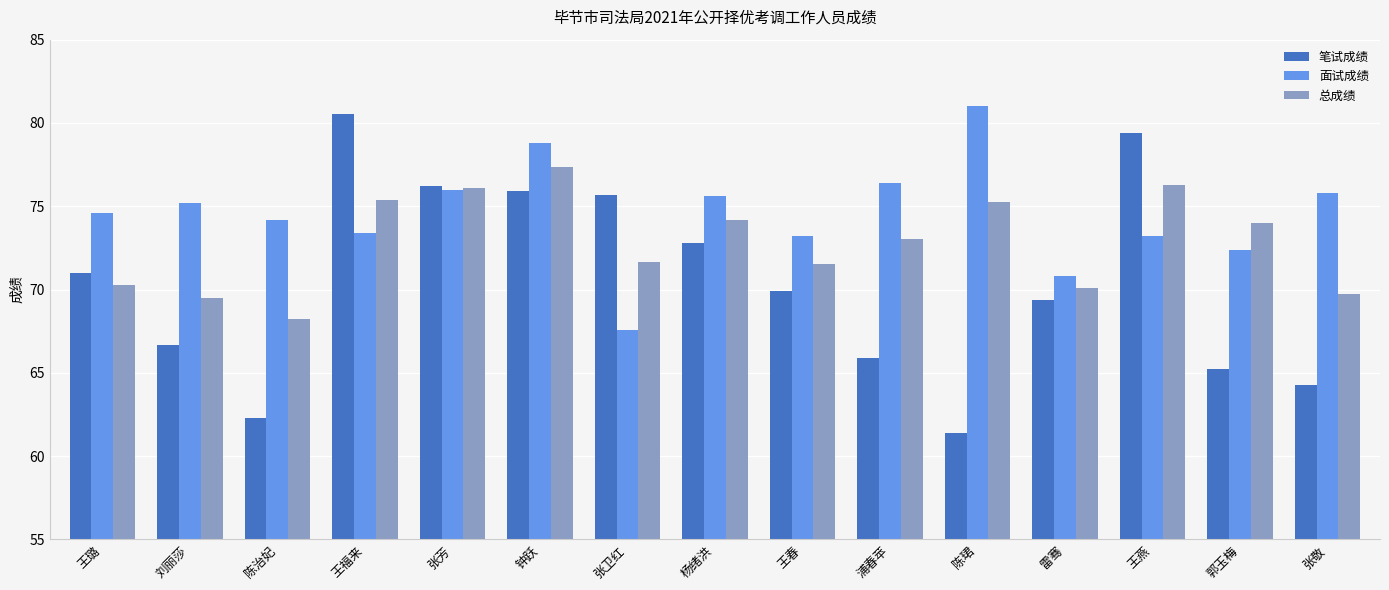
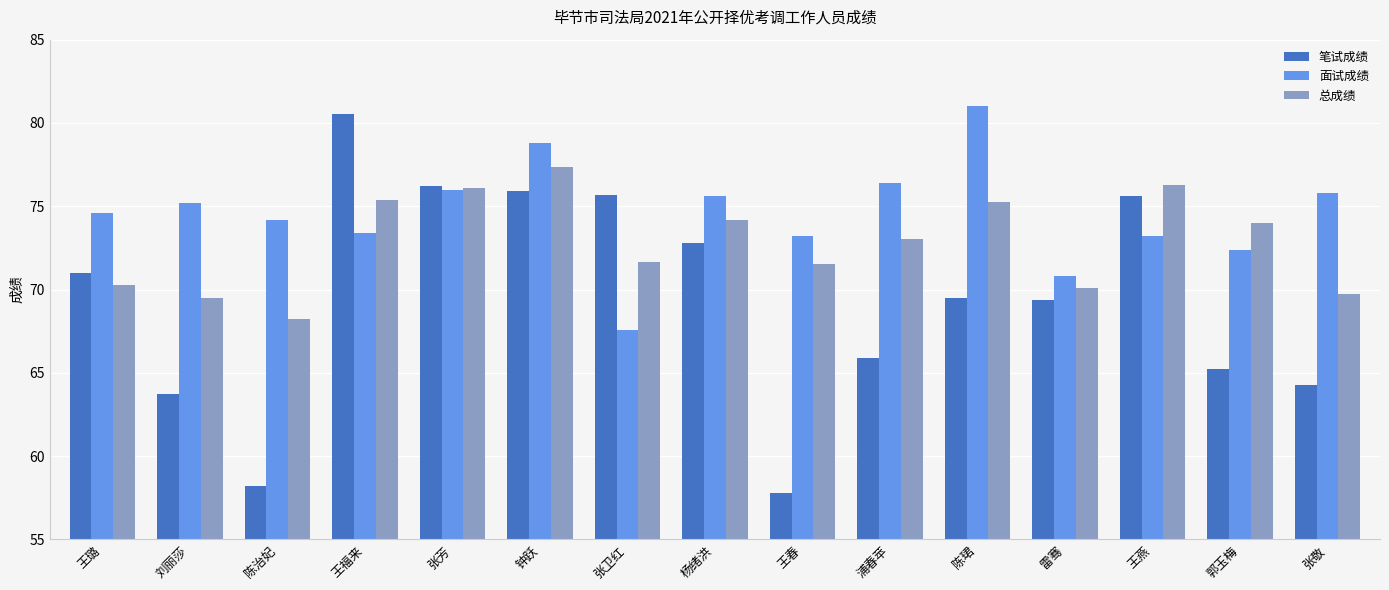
笔试成绩, 刘丽莎: 66.7 -> 63.7
笔试成绩, 陈治妃: 62.3 -> 58.2
笔试成绩, 王春: 69.9 -> 57.8
笔试成绩, 陈珺: 61.4 -> 69.5
笔试成绩, 王燕: 79.4 -> 75.6
